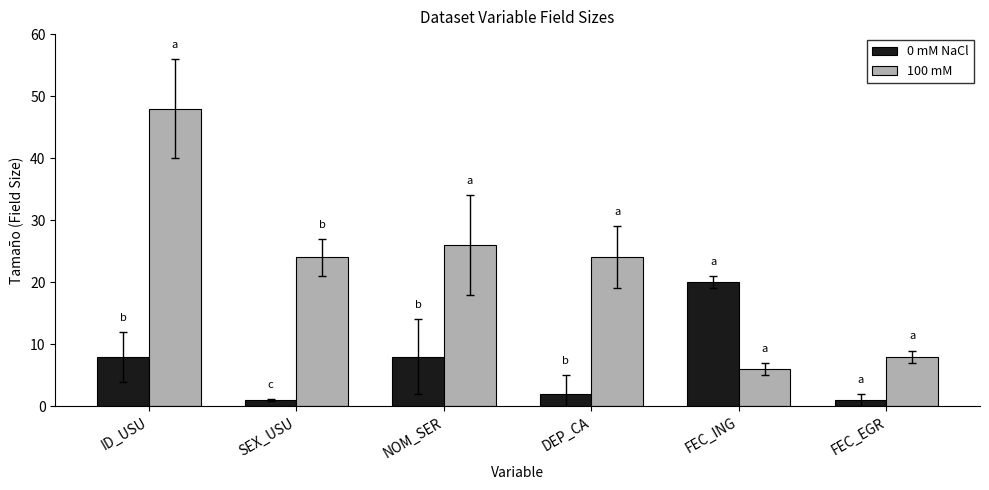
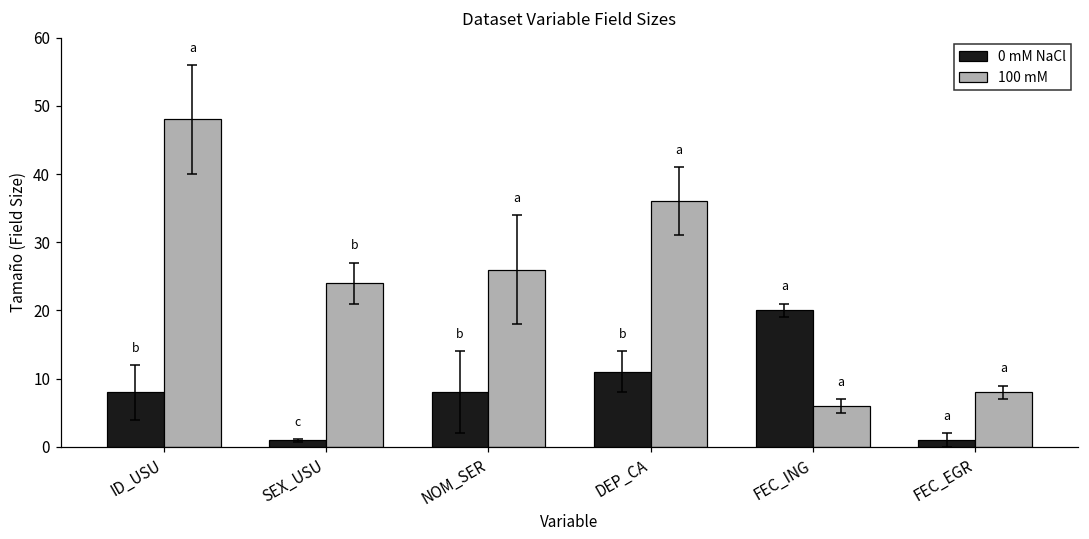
0 mM NaCl, DEP_CA: 2 -> 11
100 mM, DEP_CA: 24 -> 36
